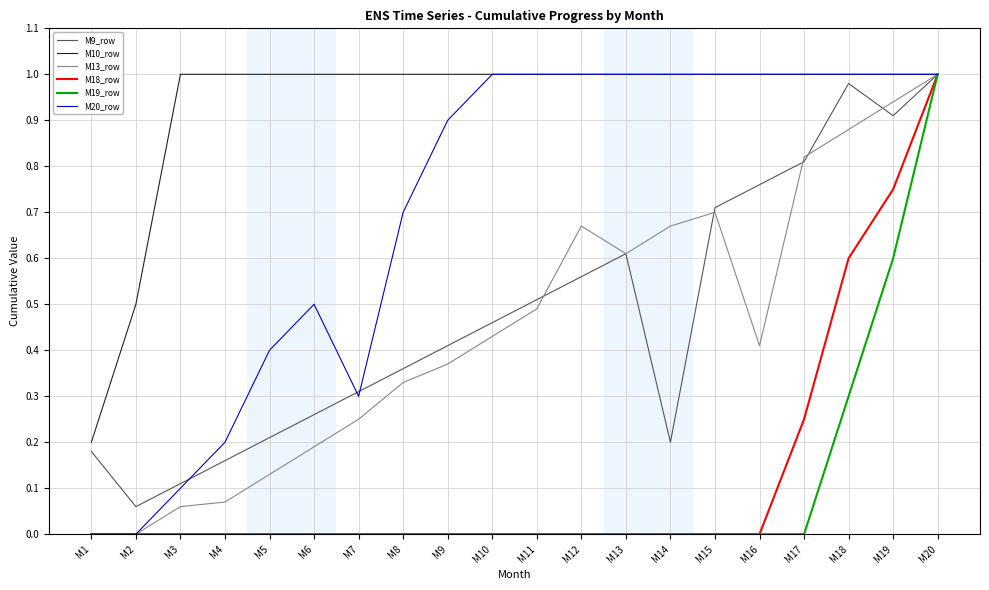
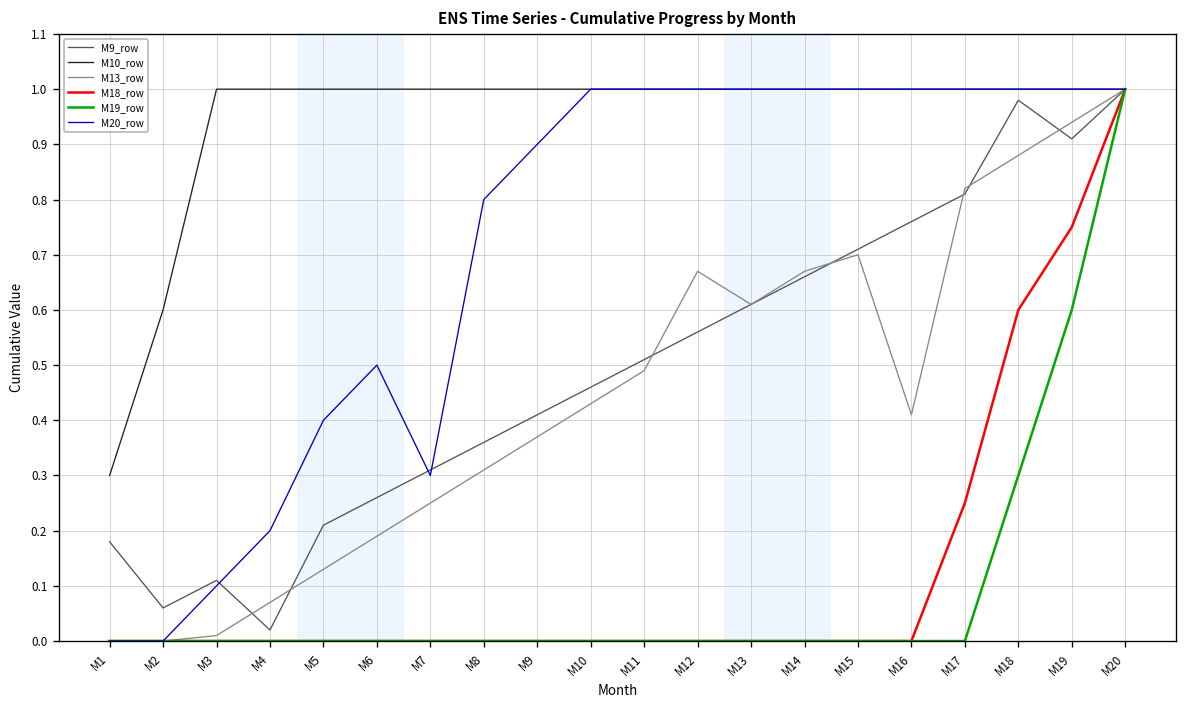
M10_row, M1: 0.2 -> 0.3
M10_row, M2: 0.5 -> 0.6
M13_row, M3: 0.06 -> 0.01
M9_row, M4: 0.16 -> 0.02
M13_row, M8: 0.33 -> 0.31
M20_row, M8: 0.7 -> 0.8
M9_row, M14: 0.20 -> 0.66
